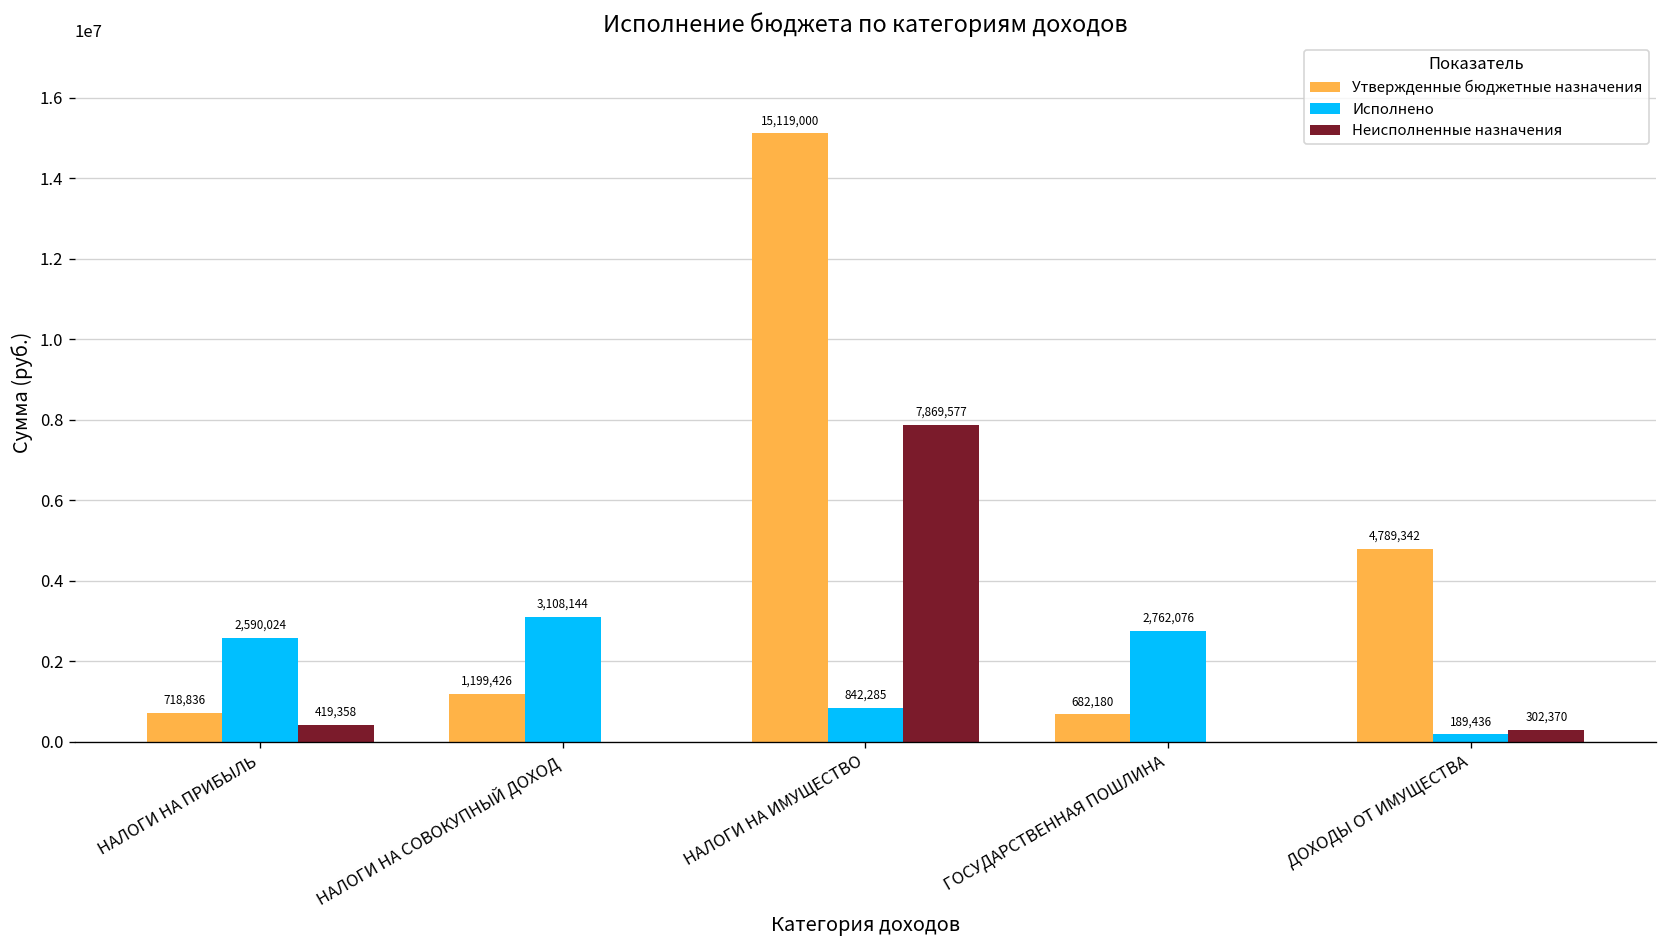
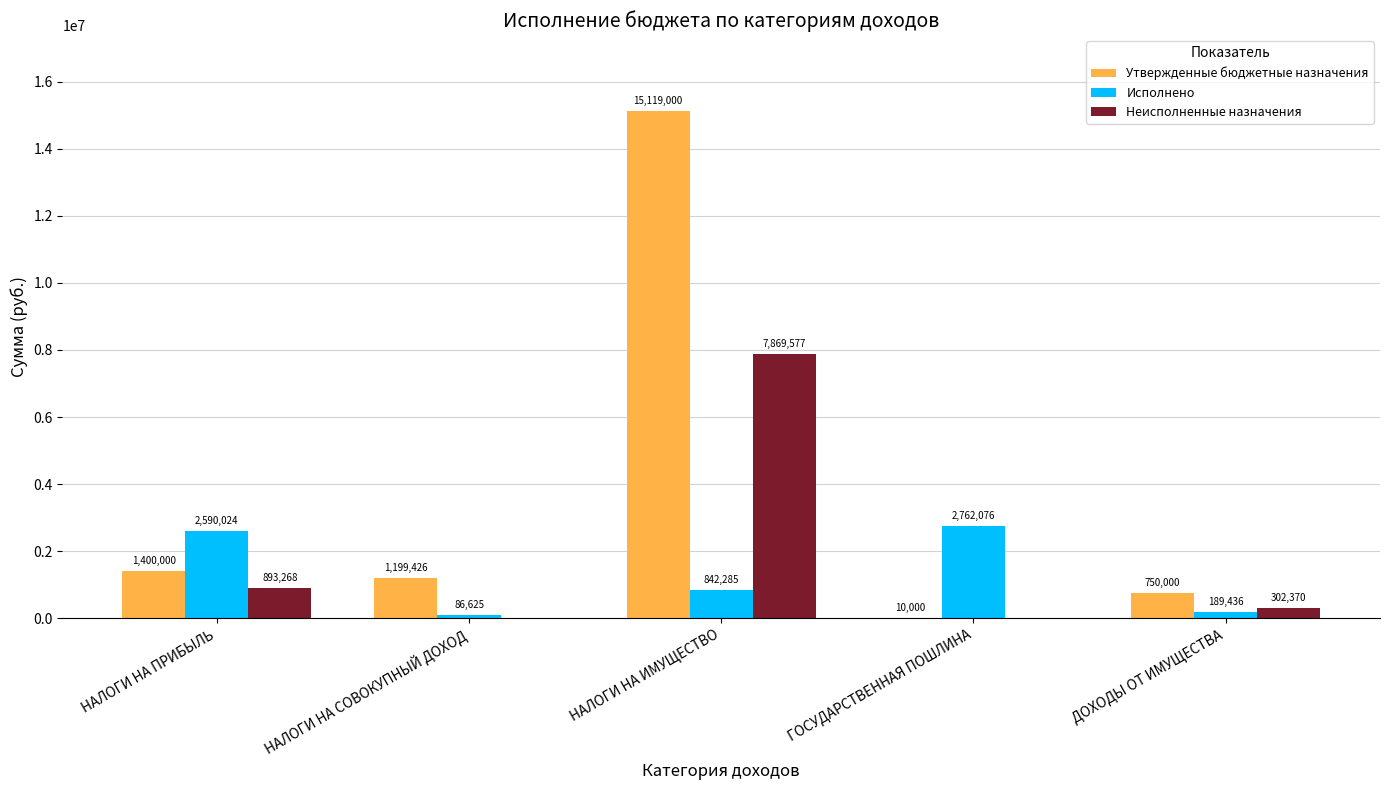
Утвержденные бюджетные назначения, НАЛОГИ НА ПРИБЫЛЬ: 718,836 -> 1,400,000
Неисполненные назначения, НАЛОГИ НА ПРИБЫЛЬ: 419,358 -> 893,268
Исполнено, НАЛОГИ НА СОВОКУПНЫЙ ДОХОД: 3,108,144 -> 86,625
Утвержденные бюджетные назначения, ГОСУДАРСТВЕННАЯ ПОШЛИНА: 682,180 -> 10,000
Утвержденные бюджетные назначения, ДОХОДЫ ОТ ИМУЩЕСТВА: 4,789,342 -> 750,000
